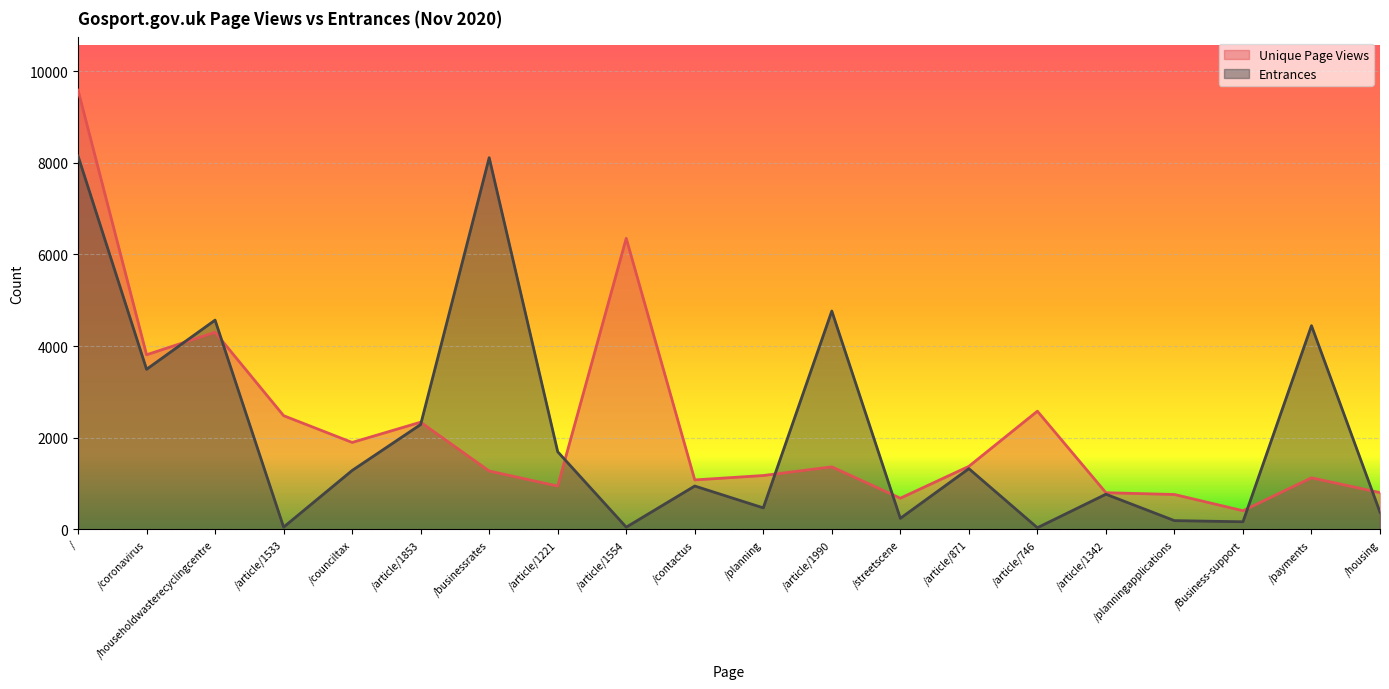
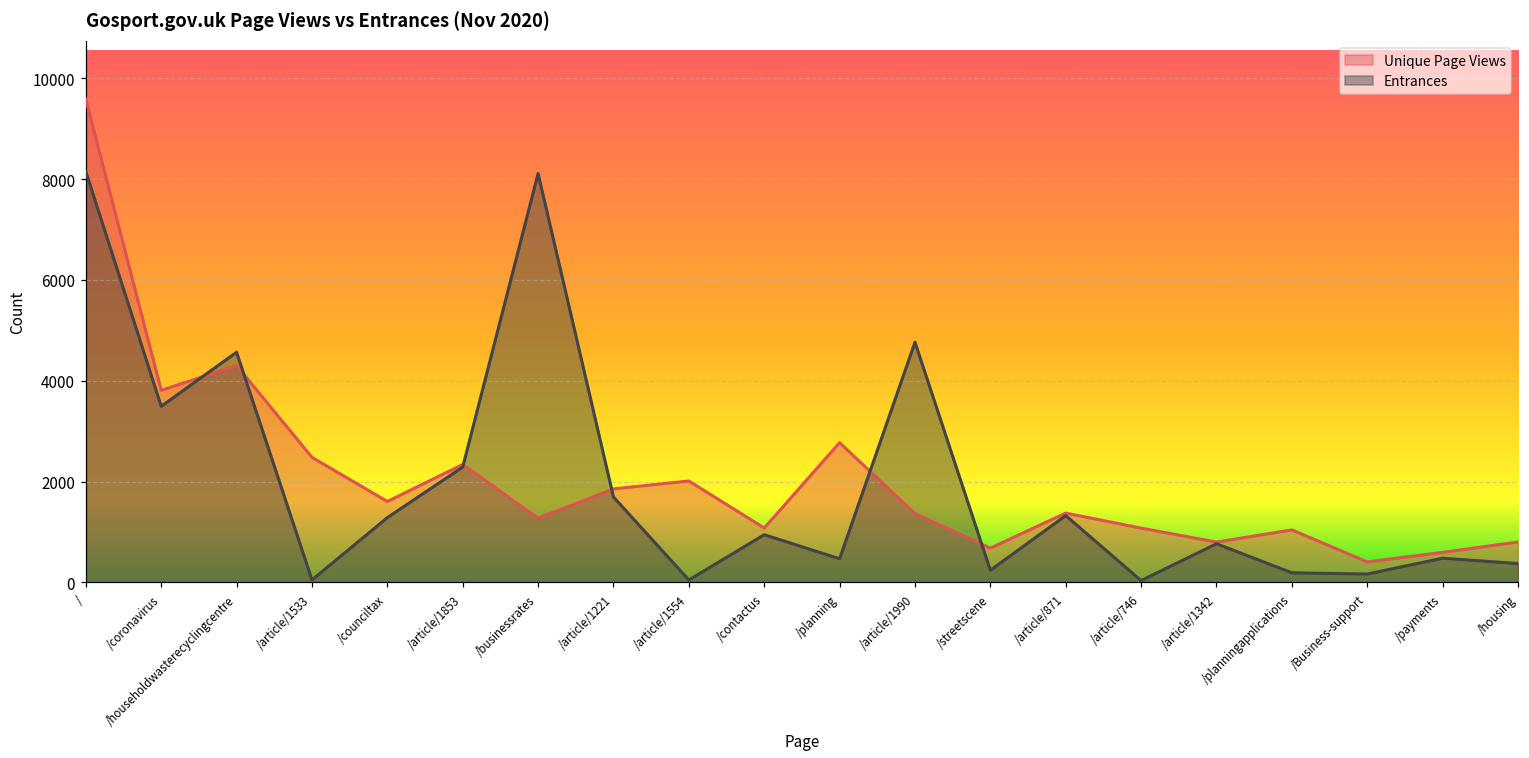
Unique Page Views, /counciltax: 1900 -> 1600
Unique Page Views, /article/1221: 900 -> 1900
Unique Page Views, /article/1554: 6400 -> 2000
Unique Page Views, /planning: 1200 -> 2800
Unique Page Views, /article/746: 2600 -> 1100
Unique Page Views, /planningapplications: 800 -> 1000
Unique Page Views, /payments: 1100 -> 600
Entrances, /payments: 4400 -> 500
